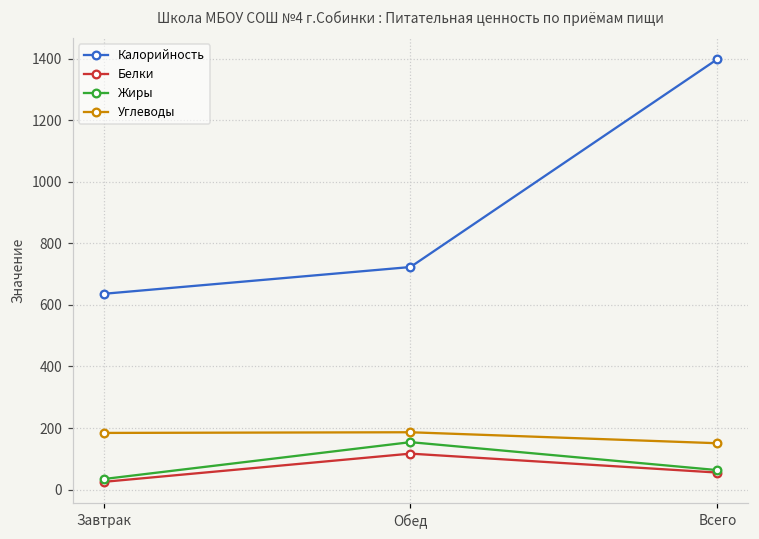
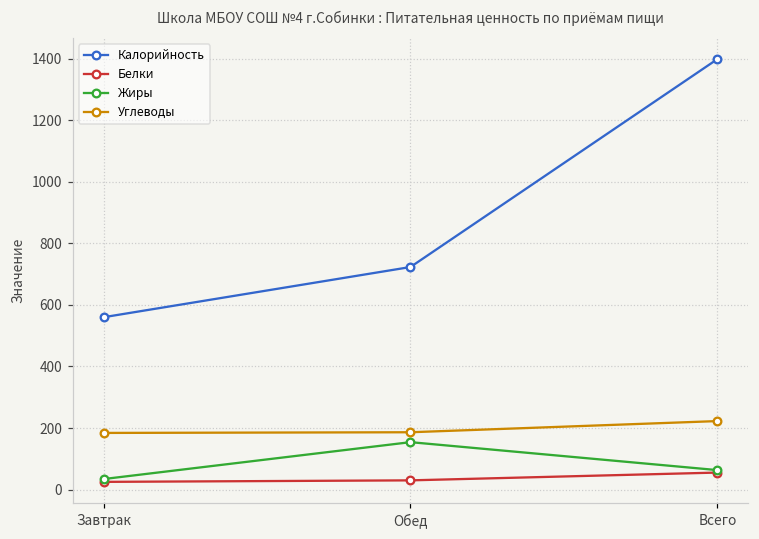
Калорийность, Завтрак: 640 -> 560
Белки, Обед: 120 -> 30
Углеводы, Всего: 150 -> 220
